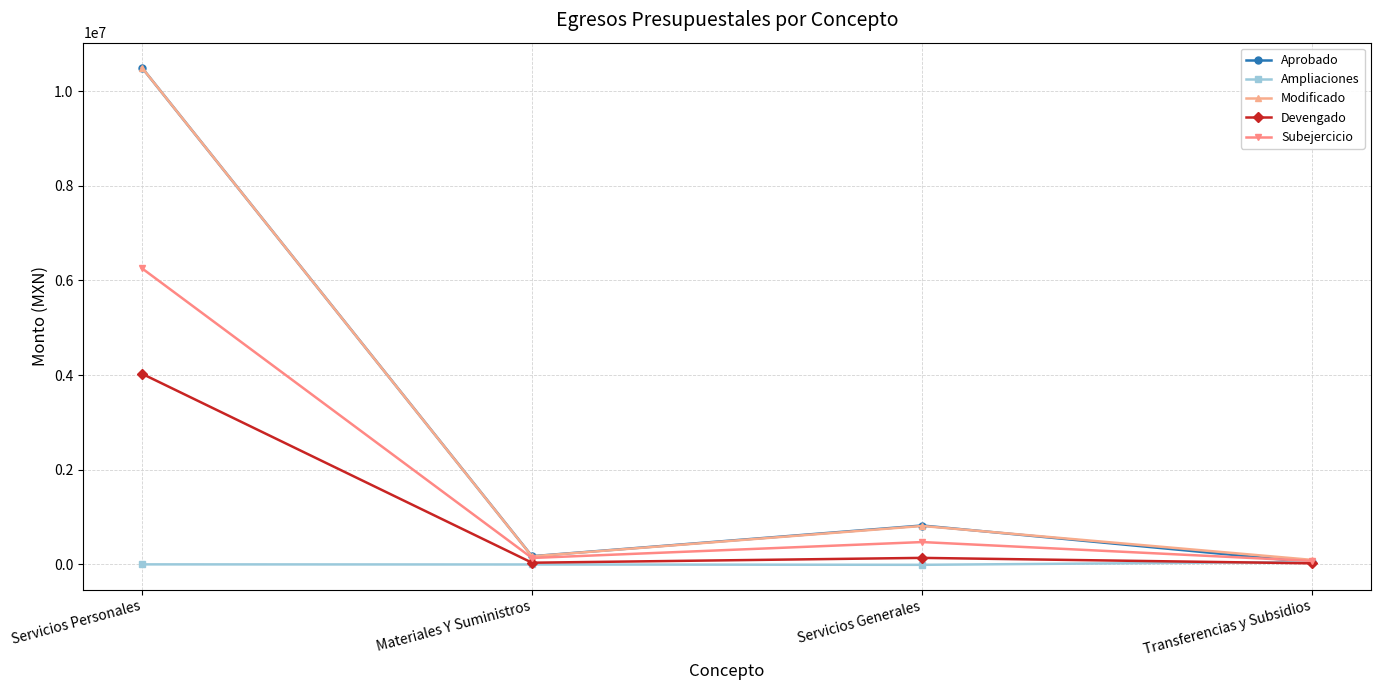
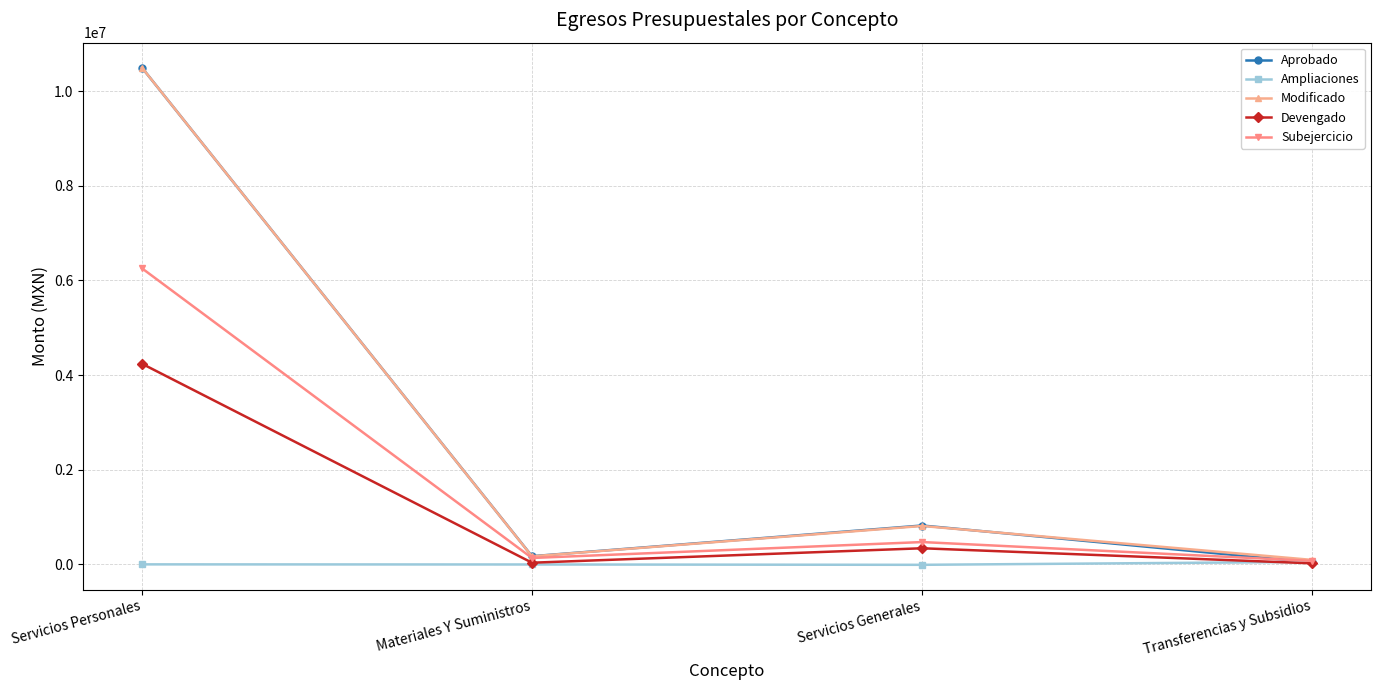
Devengado, Servicios Personales: 4000000 -> 4200000
Devengado, Servicios Generales: 100000 -> 300000
